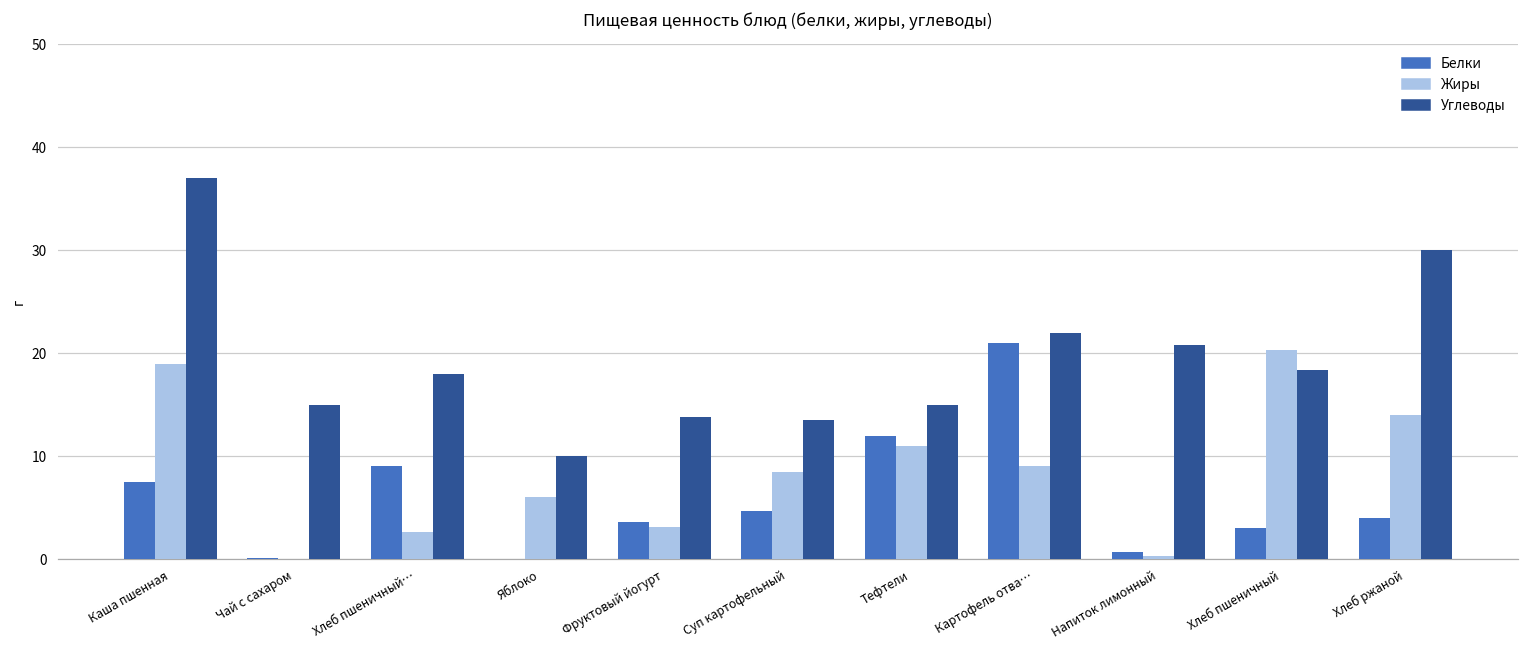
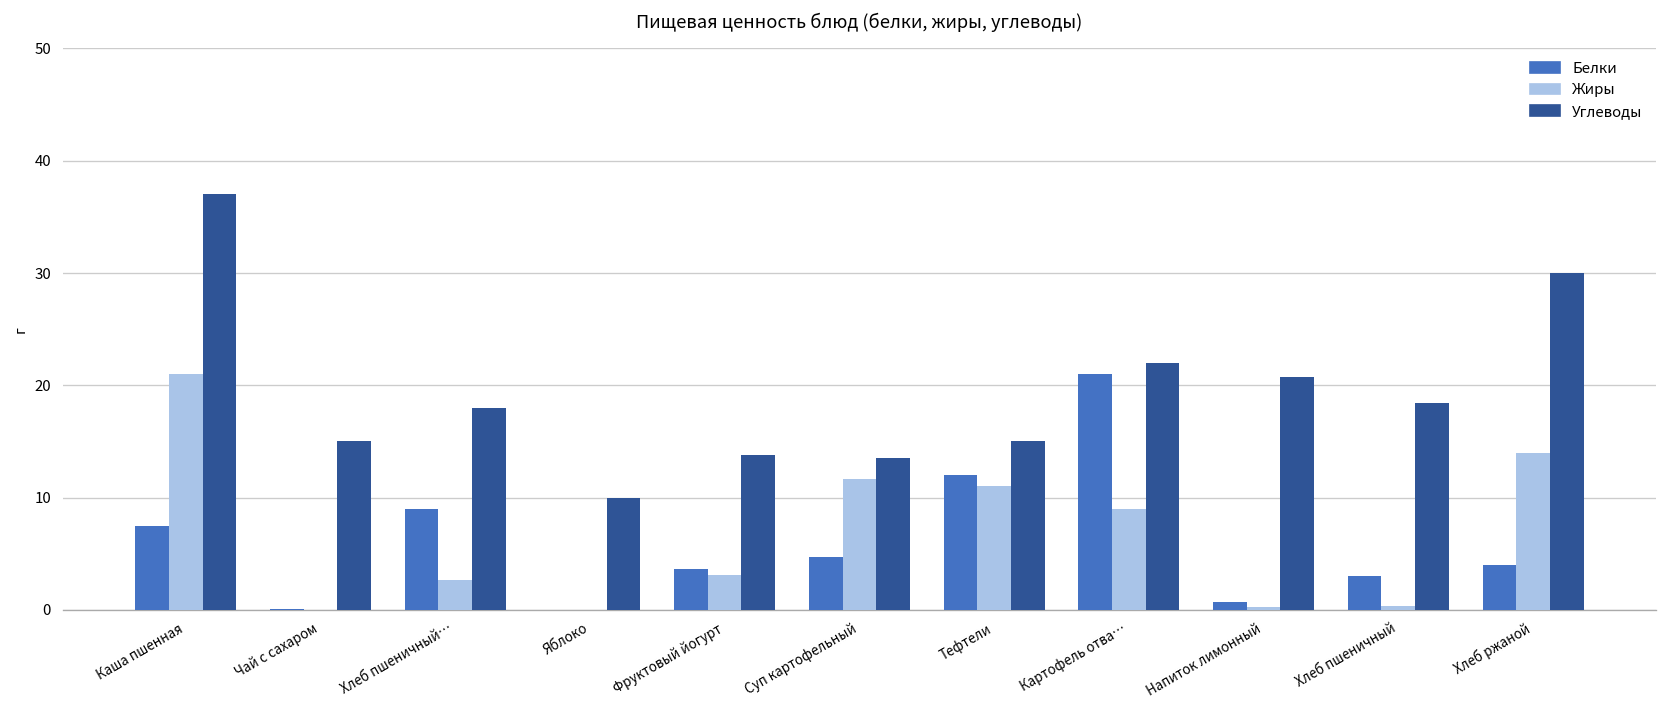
Жиры, Каша пшенная: 19 -> 21
Жиры, Яблоко: 6 -> 0
Жиры, Суп картофельный: 9 -> 12
Жиры, Хлеб пшеничный: 20 -> 0
